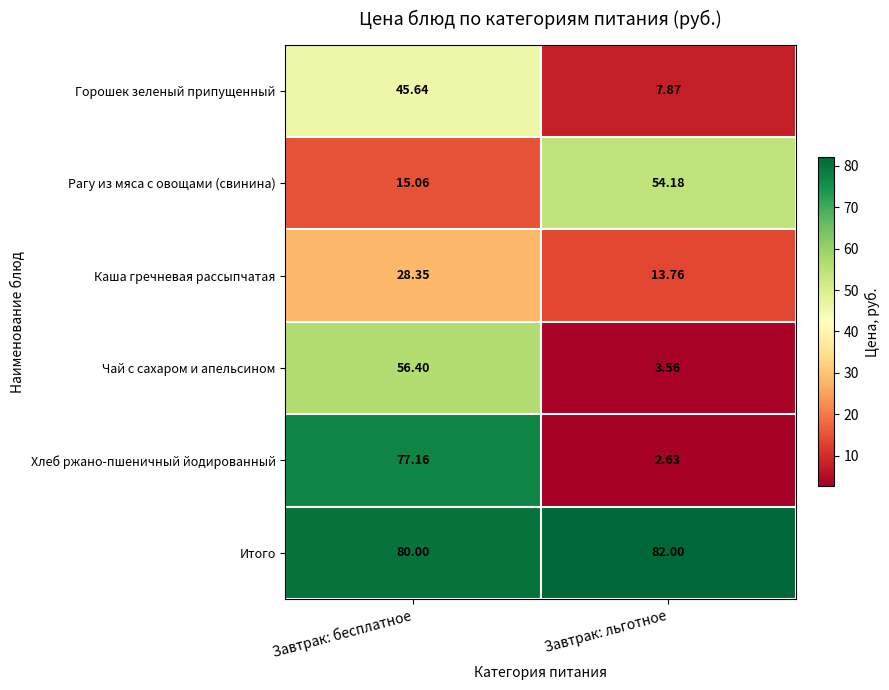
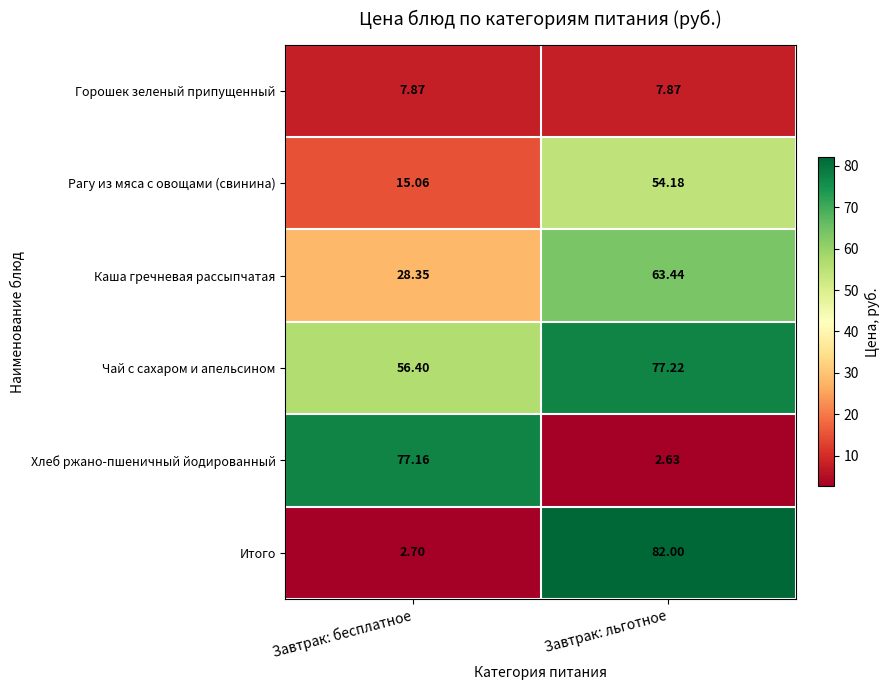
Горошек зеленый припущенный, Завтрак: бесплатное: 45.64 -> 7.87
Каша гречневая рассыпчатая, Завтрак: льготное: 13.76 -> 63.44
Чай с сахаром и апельсином, Завтрак: льготное: 3.56 -> 77.22
Итого, Завтрак: бесплатное: 80.00 -> 2.70
